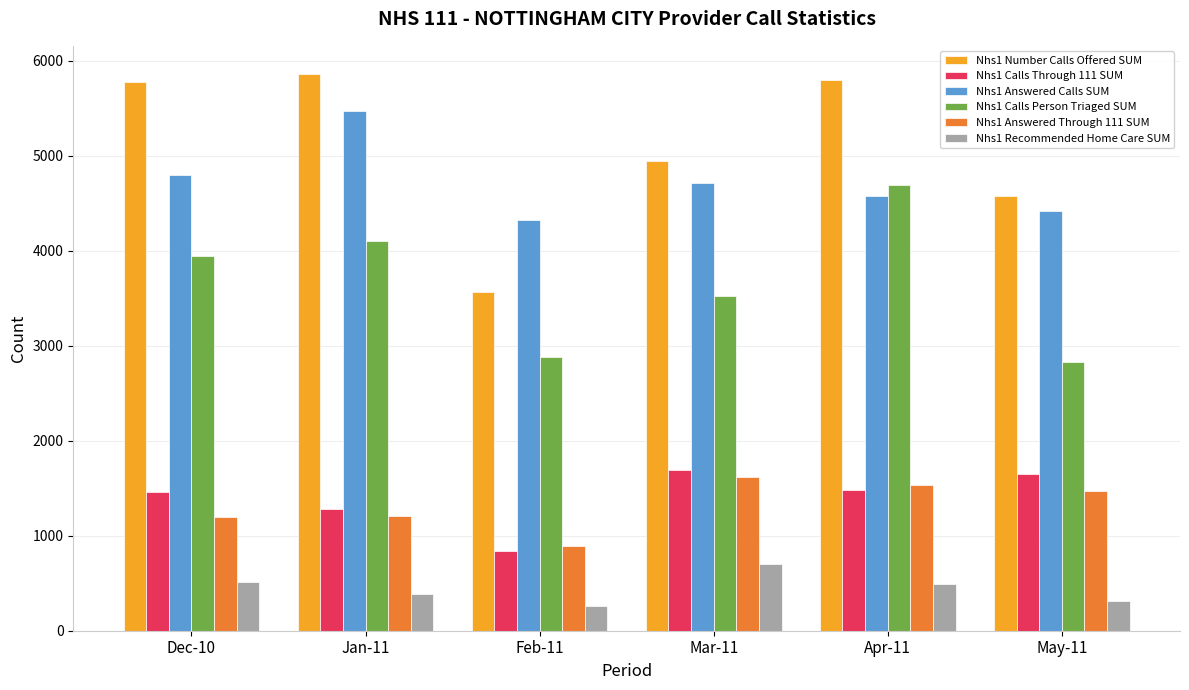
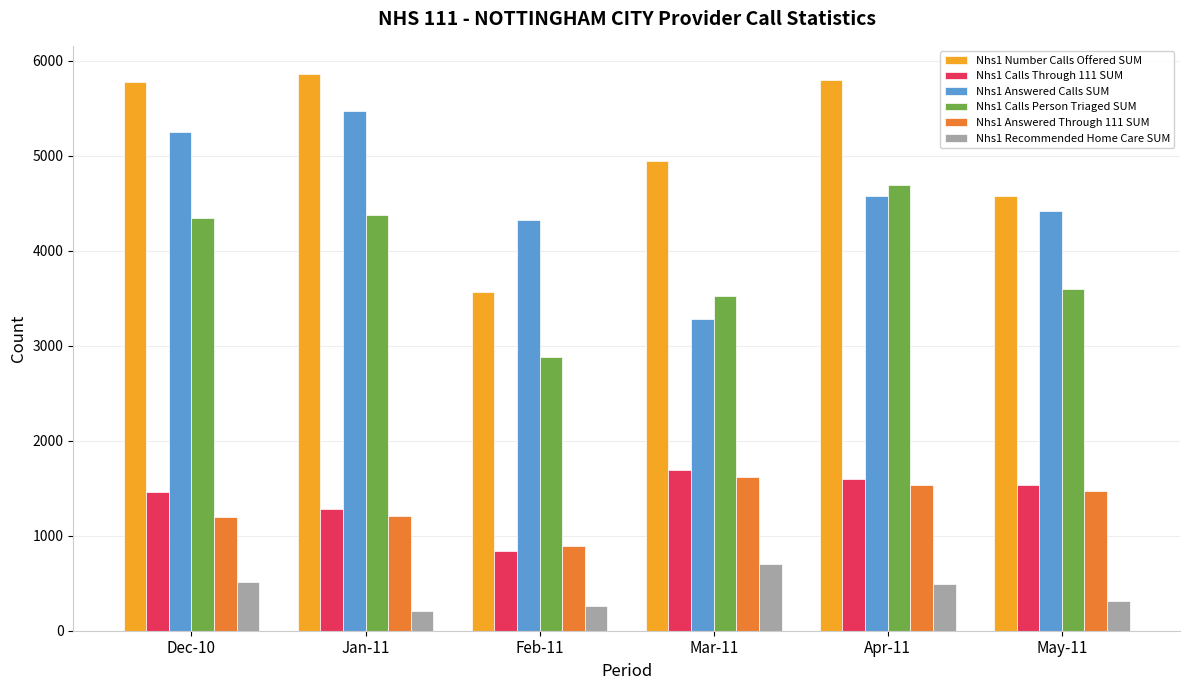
Nhs1 Answered Calls SUM, Dec-10: 4800 -> 5300
Nhs1 Calls Person Triaged SUM, Dec-10: 3900 -> 4300
Nhs1 Calls Person Triaged SUM, Jan-11: 4100 -> 4400
Nhs1 Recommended Home Care SUM, Jan-11: 400 -> 200
Nhs1 Answered Calls SUM, Mar-11: 4700 -> 3300
Nhs1 Calls Through 111 SUM, Apr-11: 1500 -> 1600
Nhs1 Calls Through 111 SUM, May-11: 1700 -> 1500
Nhs1 Calls Person Triaged SUM, May-11: 2800 -> 3600
